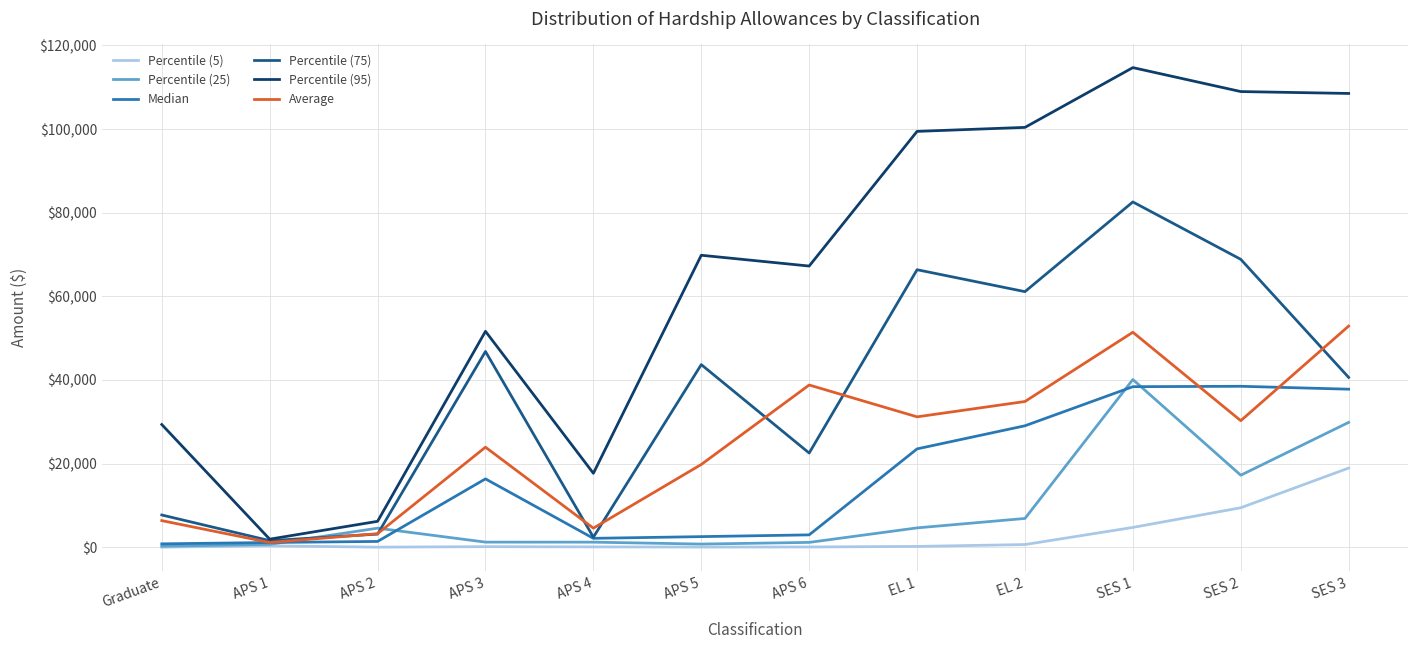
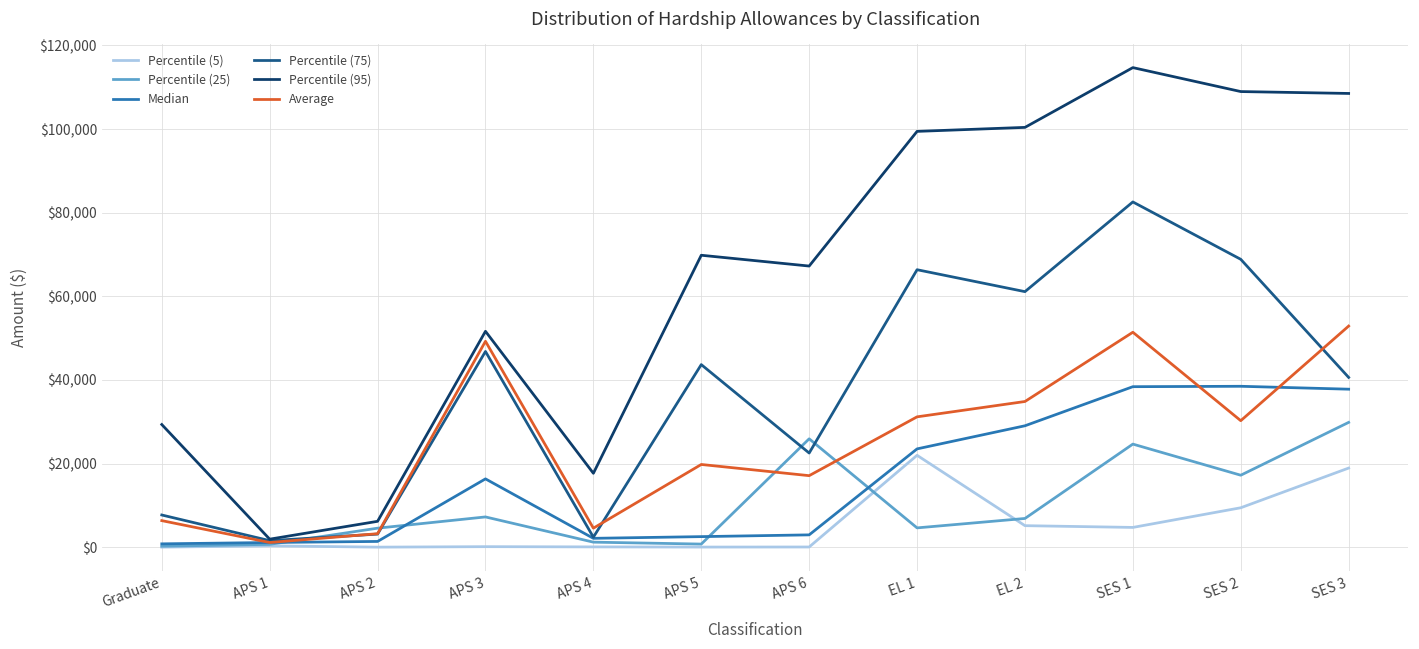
Percentile (25), APS 3: $1,000 -> $7,000
Average, APS 3: $24,000 -> $49,000
Percentile (25), APS 6: $1,000 -> $26,000
Average, APS 6: $39,000 -> $17,000
Percentile (5), EL 1: $0 -> $22,000
Percentile (5), EL 2: $1,000 -> $5,000
Percentile (25), SES 1: $40,000 -> $25,000
